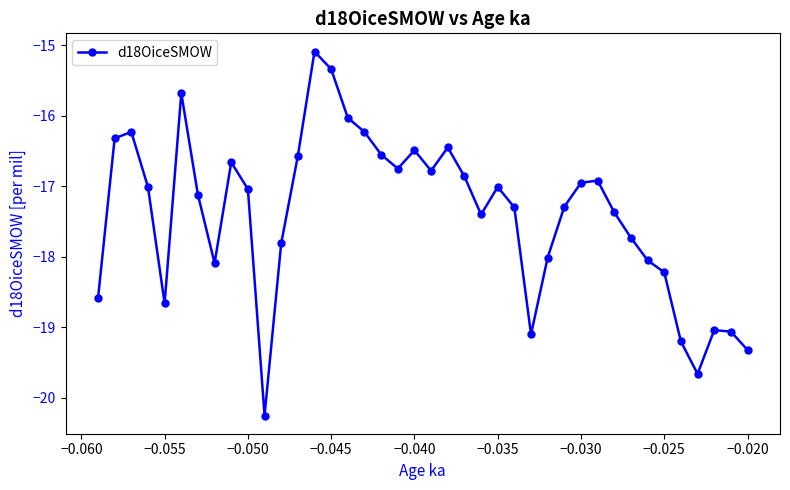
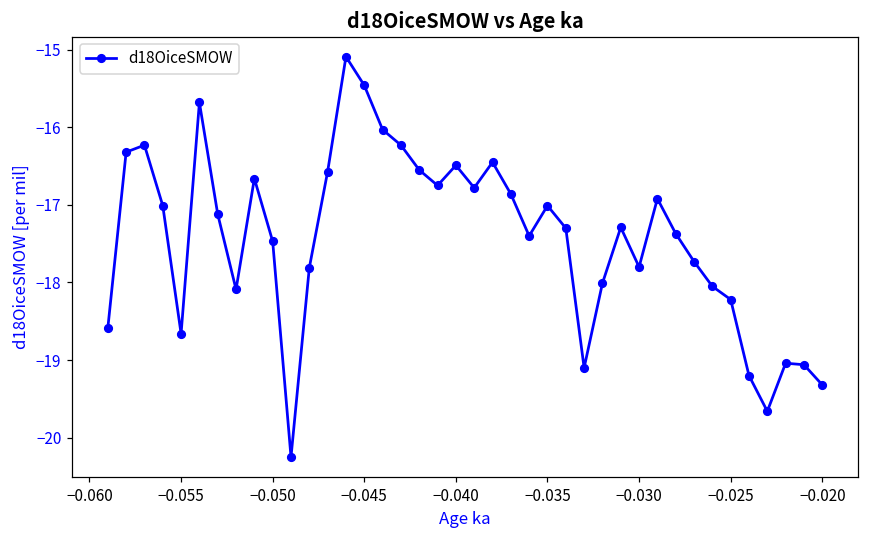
−0.050: -17.0 -> -17.5
−0.045: -15.3 -> -15.5
−0.030: -17.0 -> -17.8
